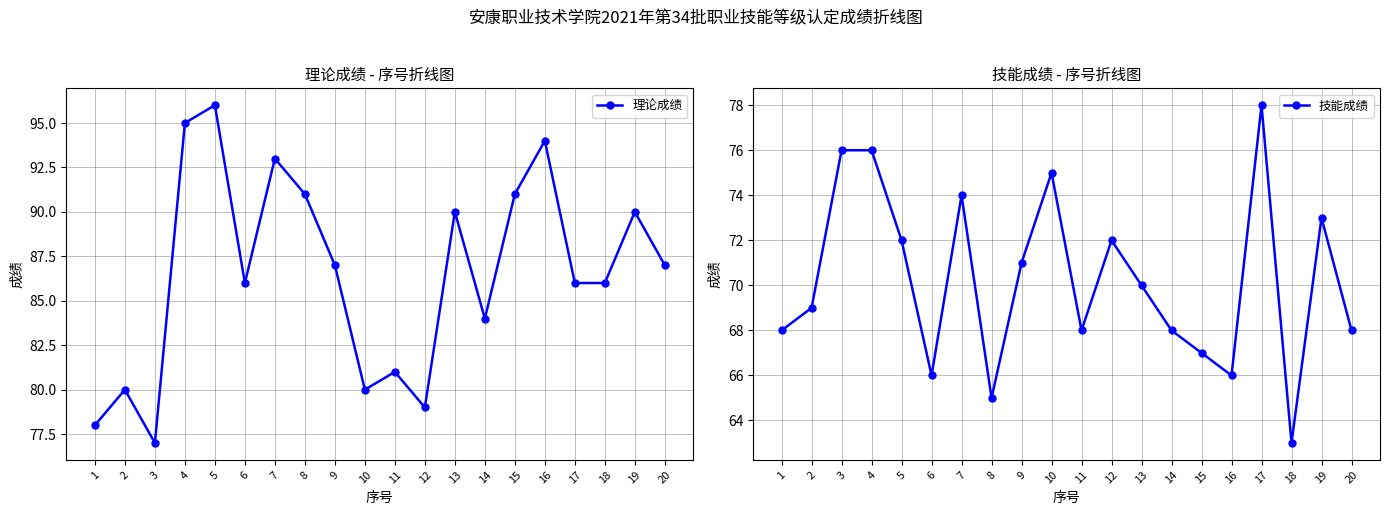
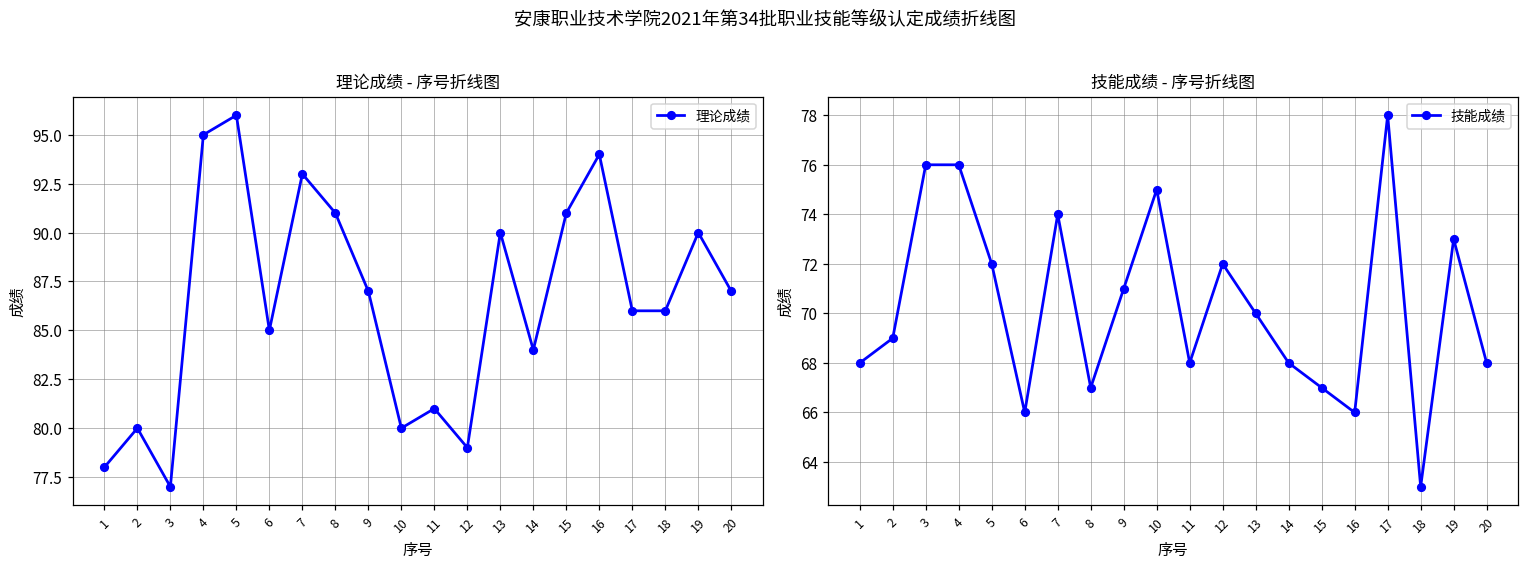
理论成绩 - 序号折线图, 6: 86 -> 85
技能成绩 - 序号折线图, 8: 65 -> 67
